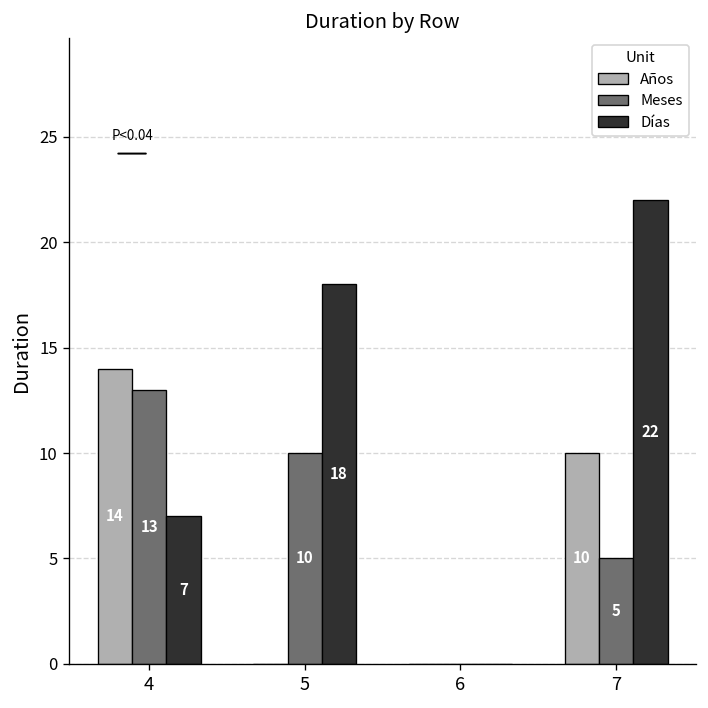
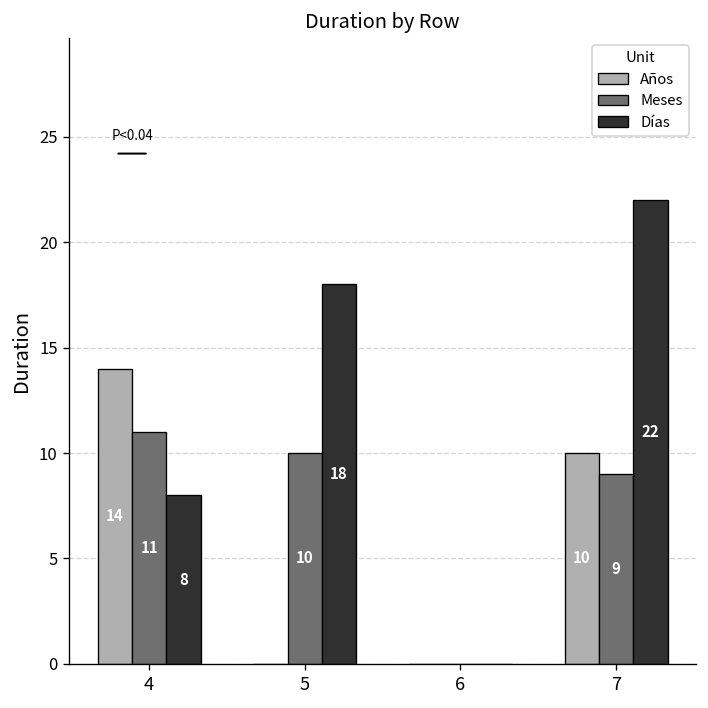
Meses, 4: 13 -> 11
Días, 4: 7 -> 8
Meses, 7: 5 -> 9
